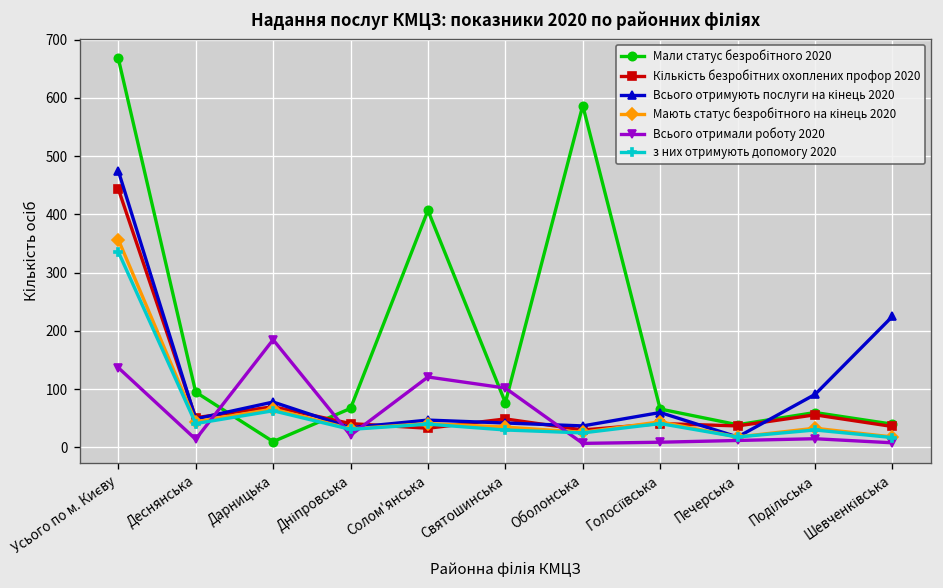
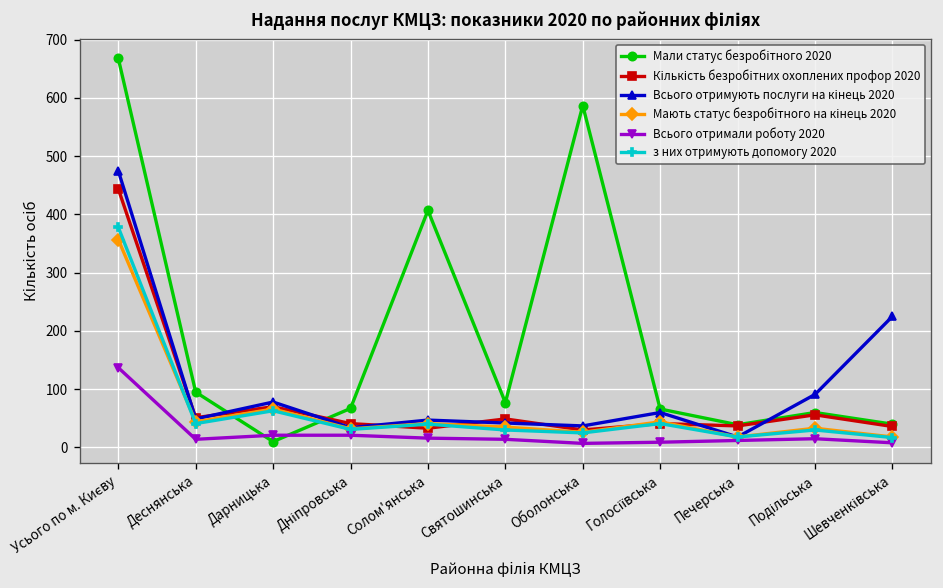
з них отримують допомогу 2020, Усього по м. Києву: 340 -> 380
Всього отримали роботу 2020, Дарницька: 190 -> 20
Всього отримали роботу 2020, Солом'янська: 120 -> 20
Всього отримали роботу 2020, Святошинська: 100 -> 10
